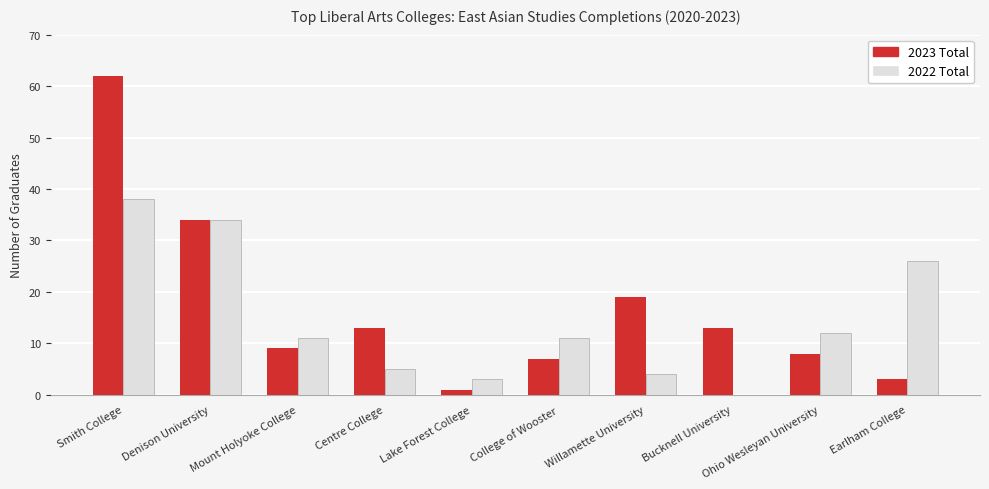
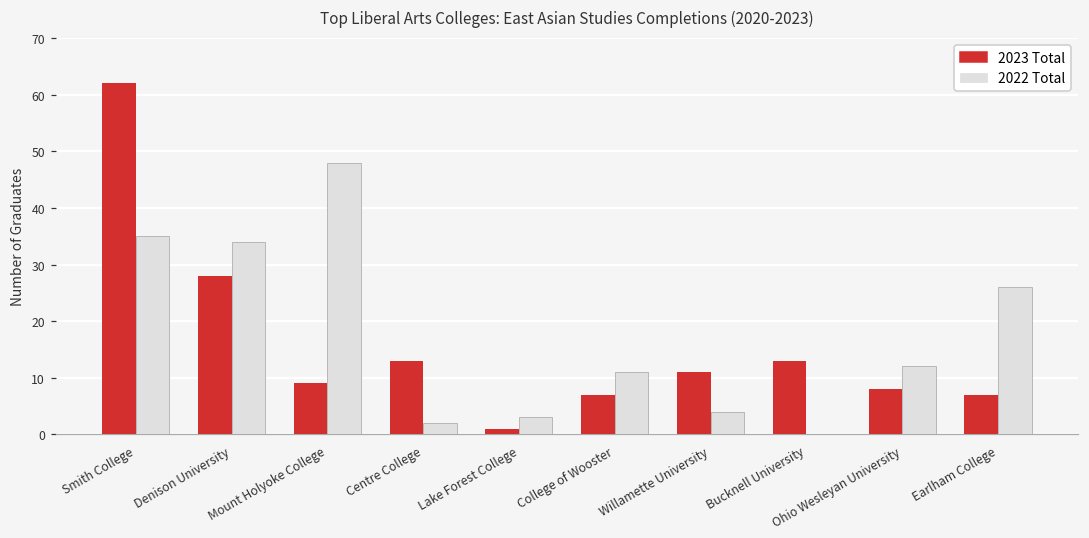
2022 Total, Smith College: 38 -> 35
2023 Total, Denison University: 34 -> 28
2022 Total, Mount Holyoke College: 11 -> 48
2022 Total, Centre College: 5 -> 2
2023 Total, Willamette University: 19 -> 11
2023 Total, Earlham College: 3 -> 7
